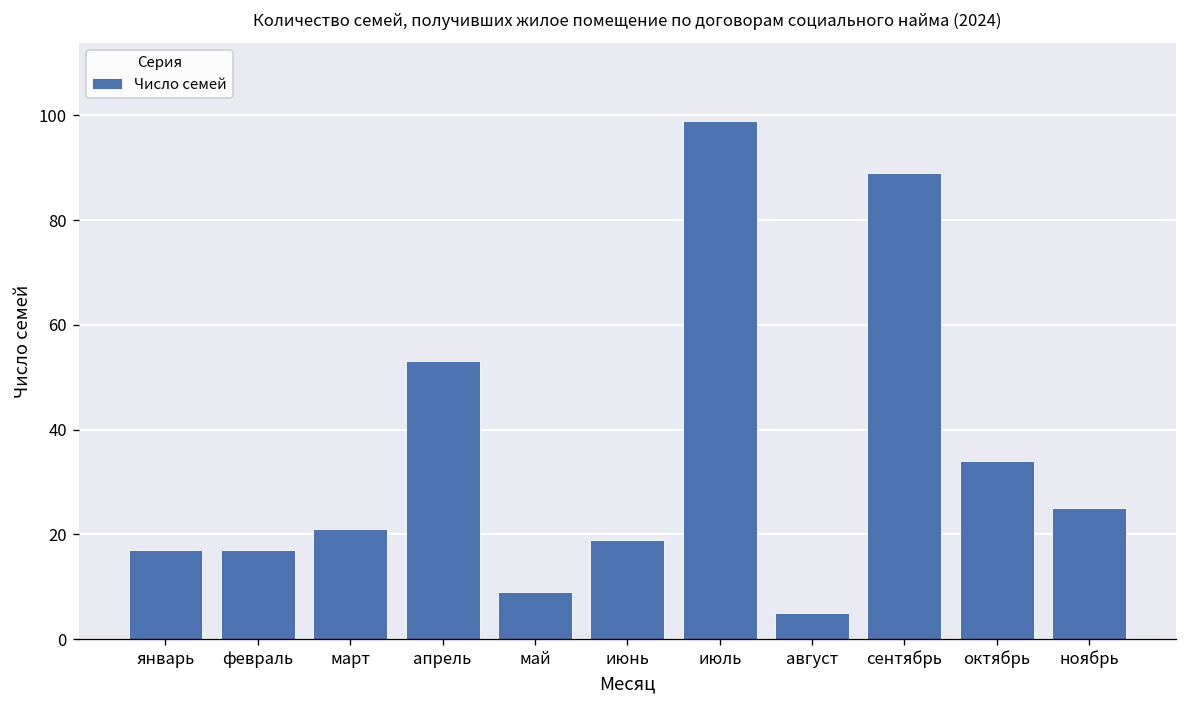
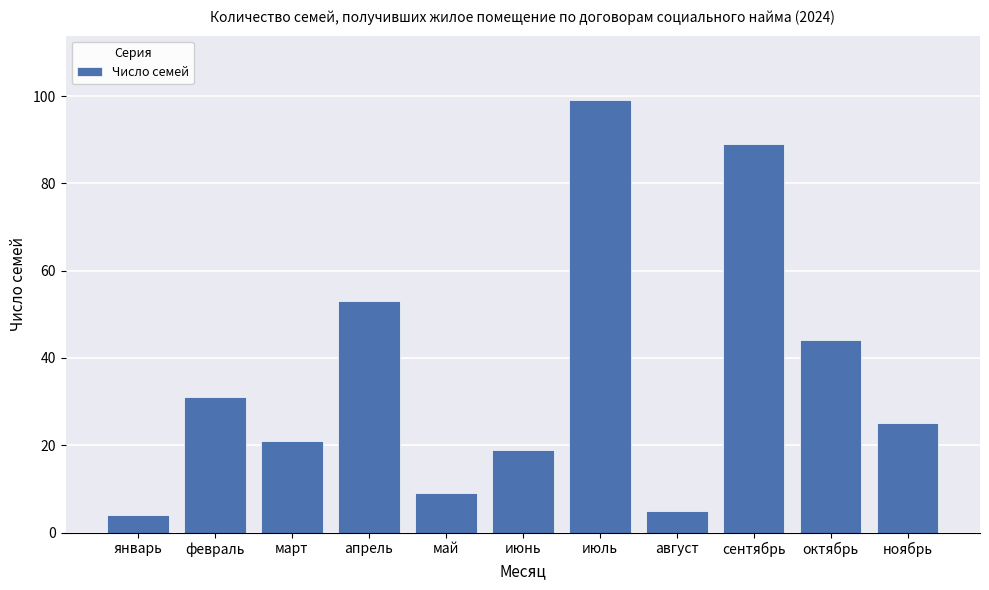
январь: 17 -> 4
февраль: 17 -> 31
октябрь: 34 -> 44
